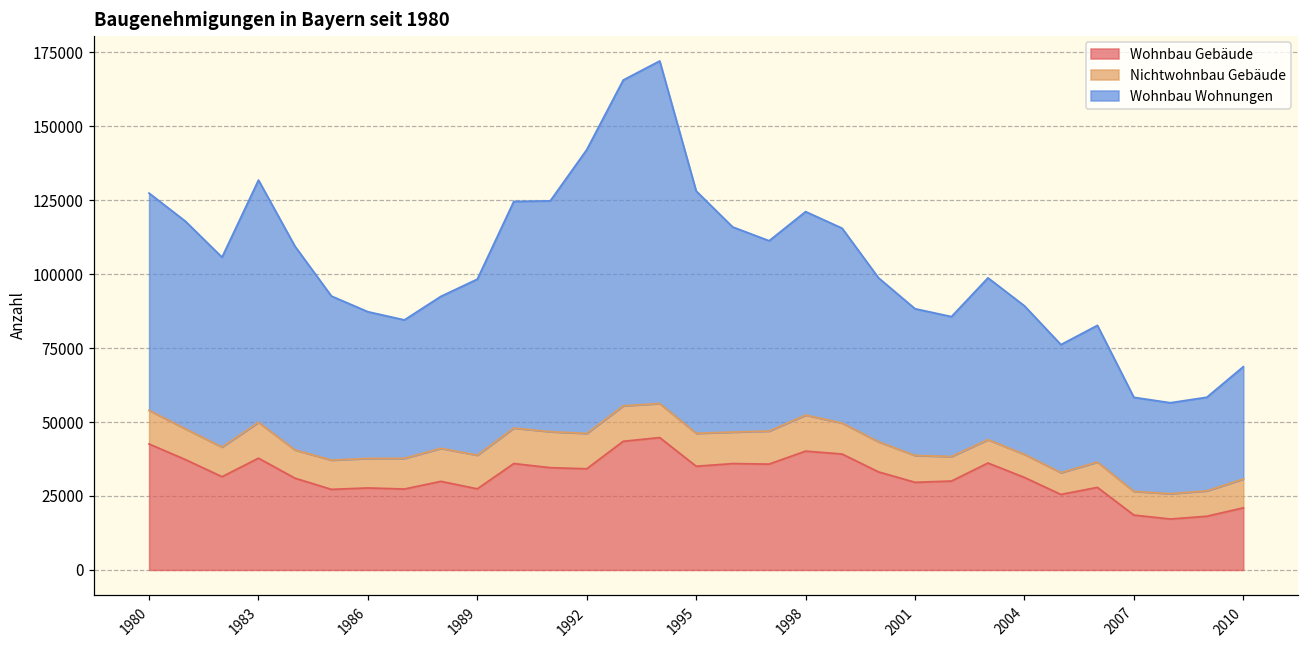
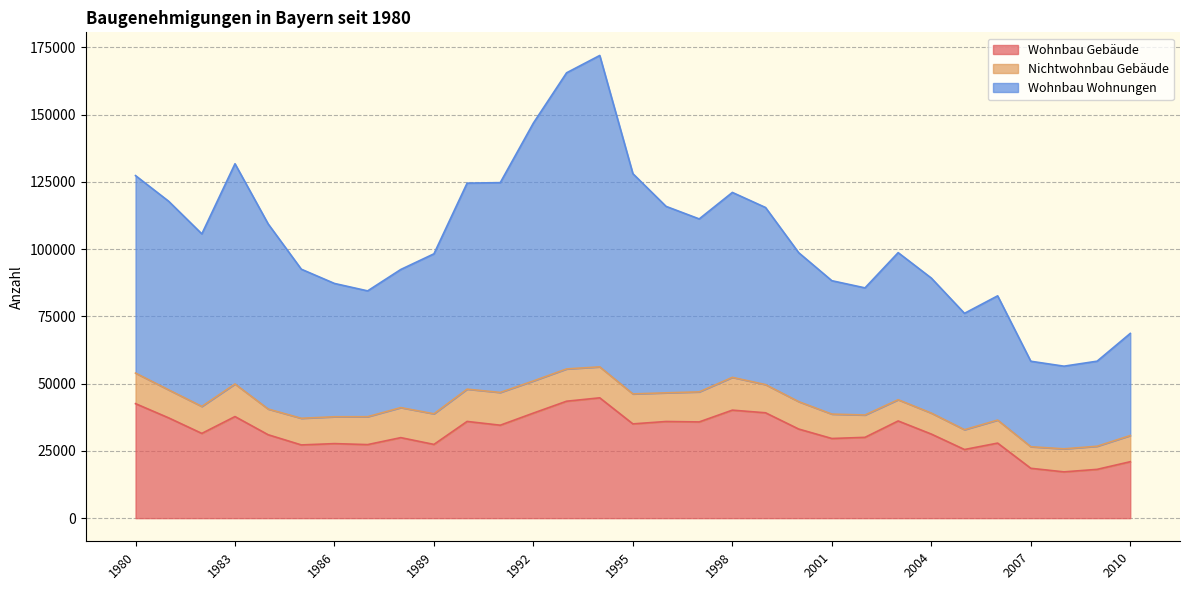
Wohnbau Gebäude, 1992: 34000 -> 39000
